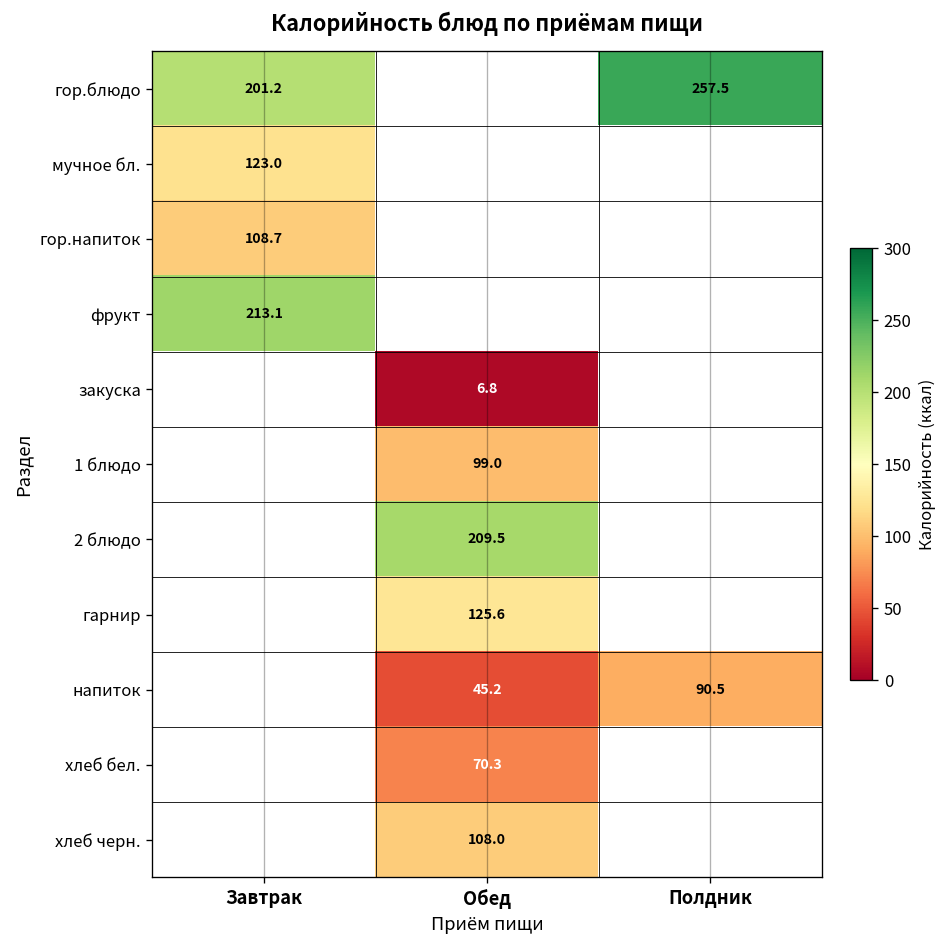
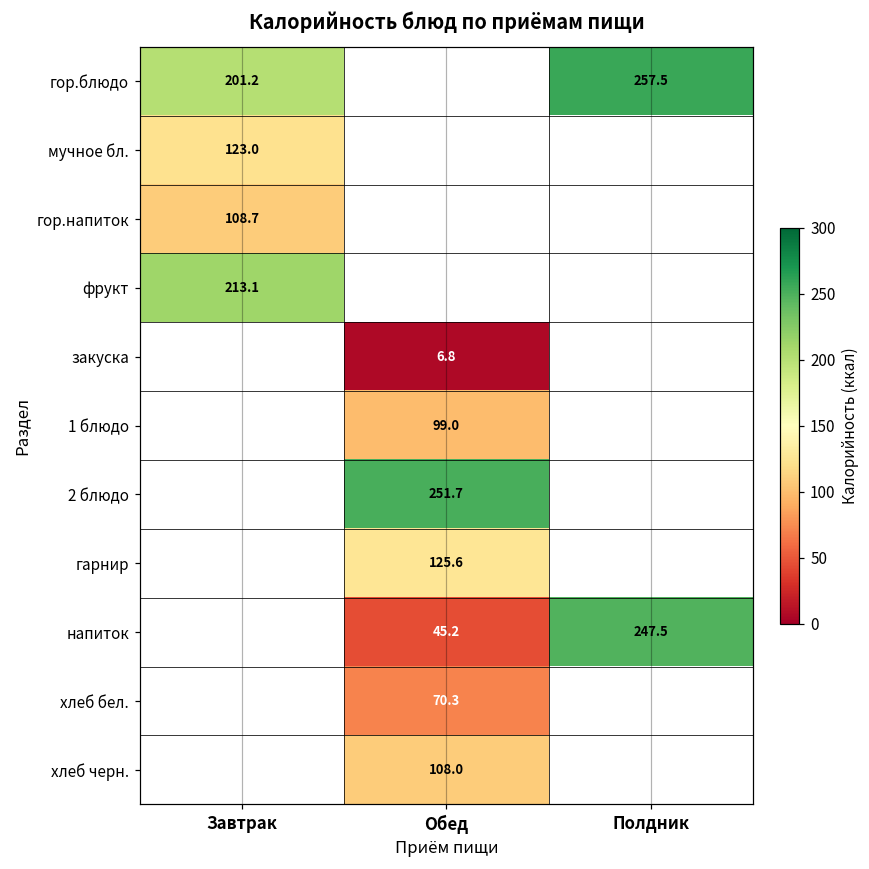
2 блюдо, Обед: 209.5 -> 251.7
напиток, Полдник: 90.5 -> 247.5
